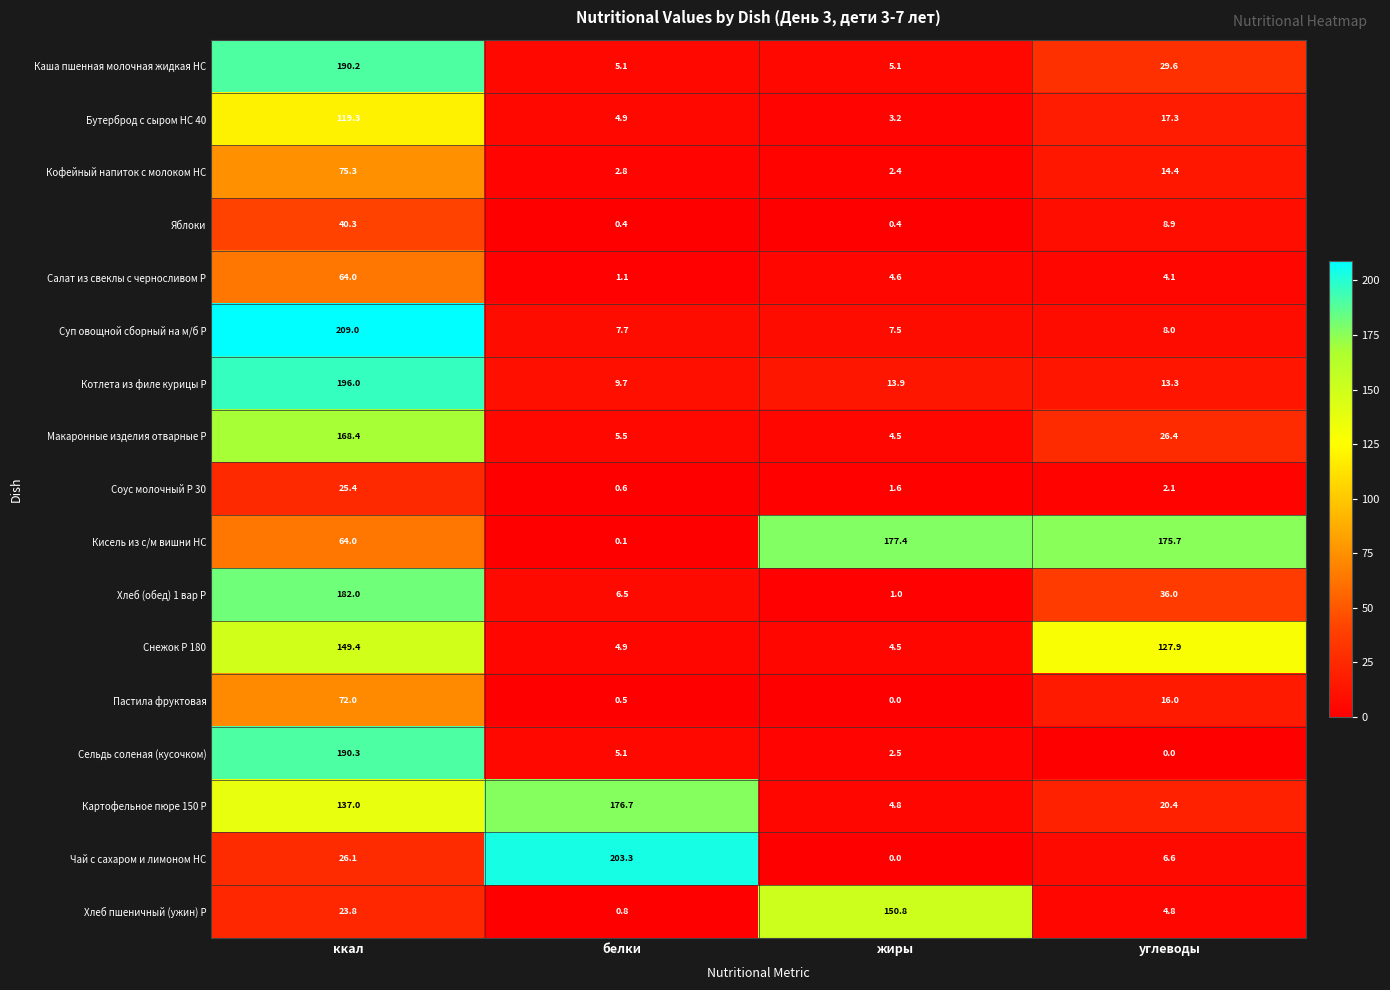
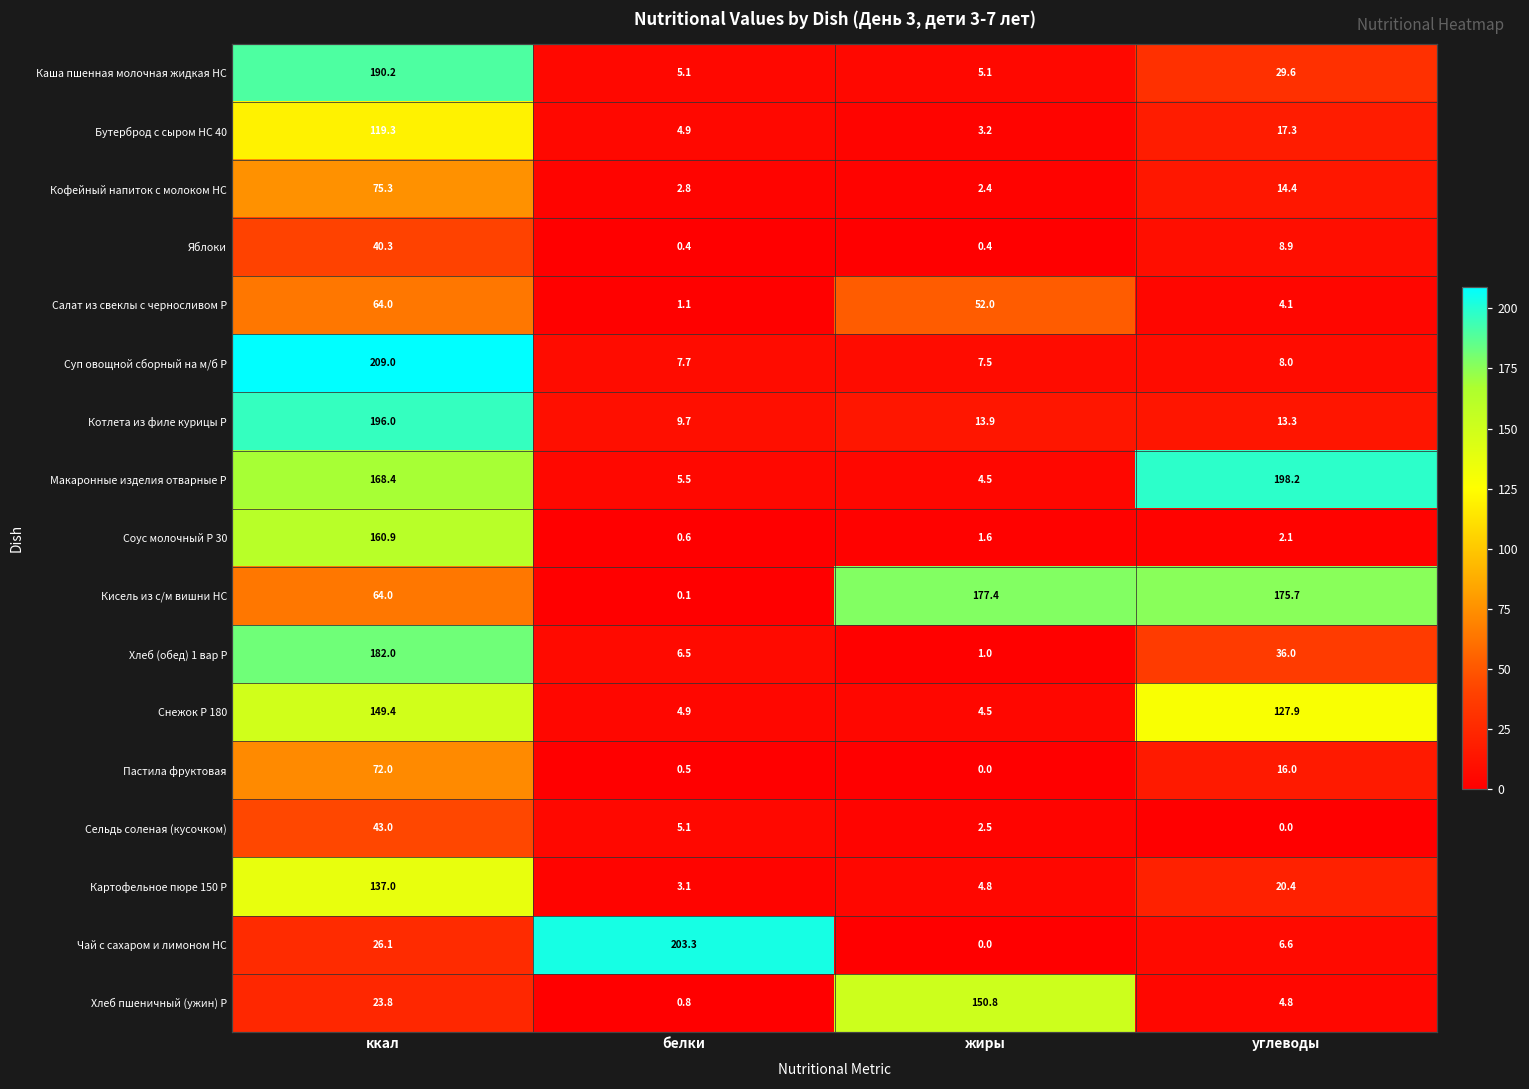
Салат из свеклы с черносливом Р, жиры: 4.6 -> 52.0
Макаронные изделия отварные Р, углеводы: 26.4 -> 198.2
Соус молочный Р 30, ккал: 25.4 -> 160.9
Сельдь соленая (кусочком), ккал: 190.3 -> 43.0
Картофельное пюре 150 Р, белки: 176.7 -> 3.1
